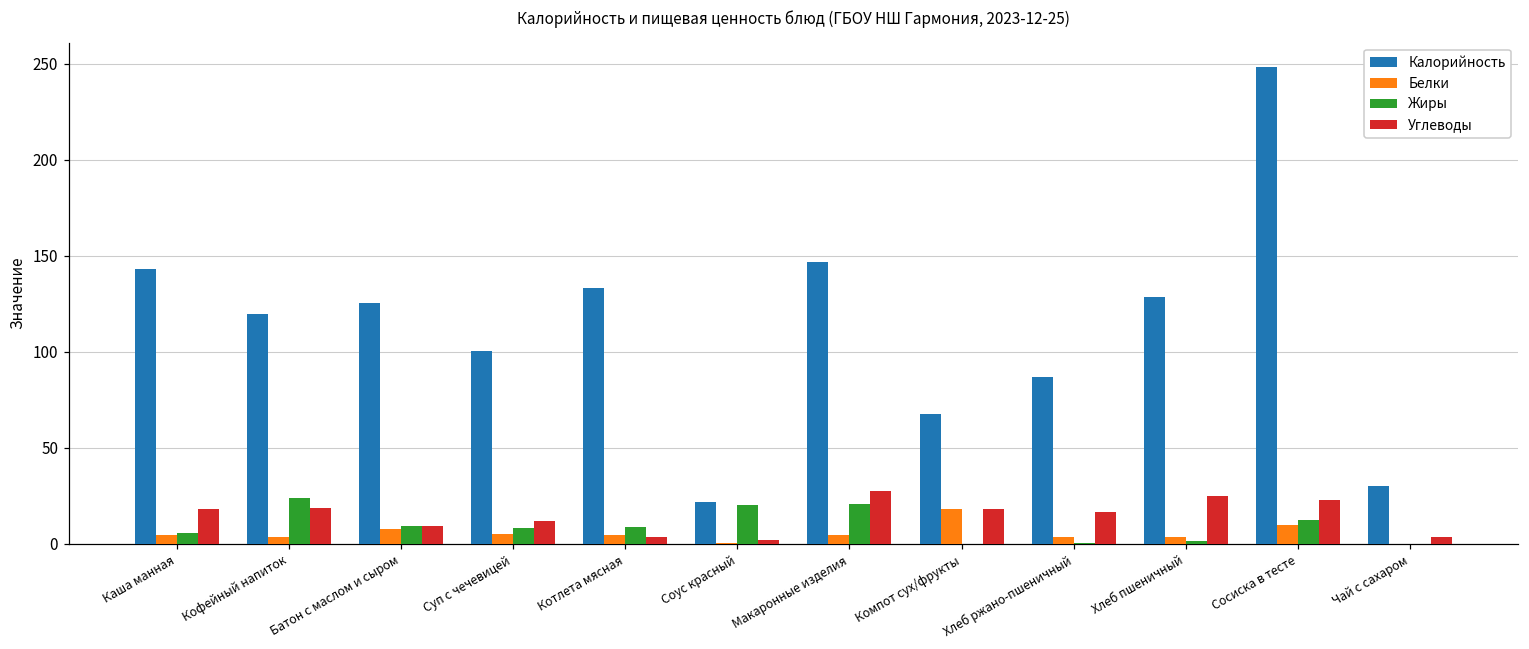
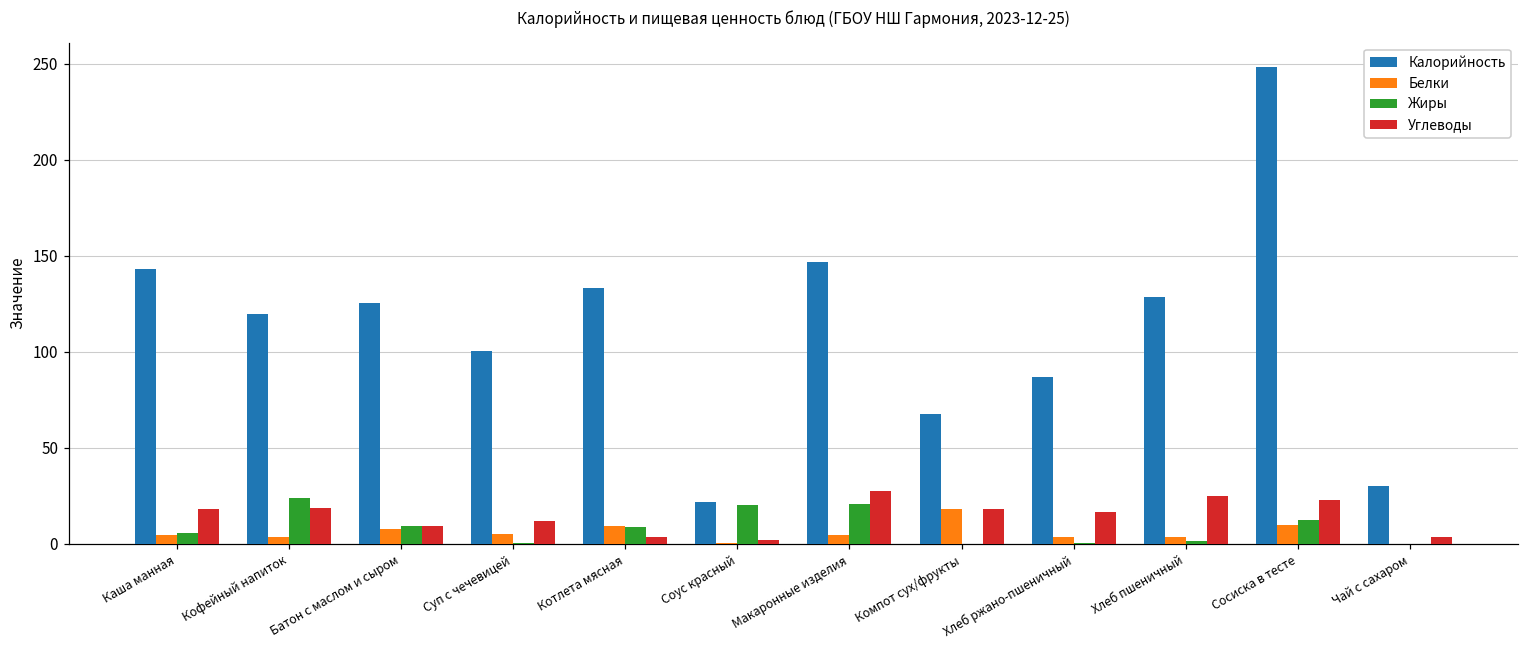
Жиры, Суп с чечевицей: 8 -> 0
Белки, Котлета мясная: 5 -> 10
